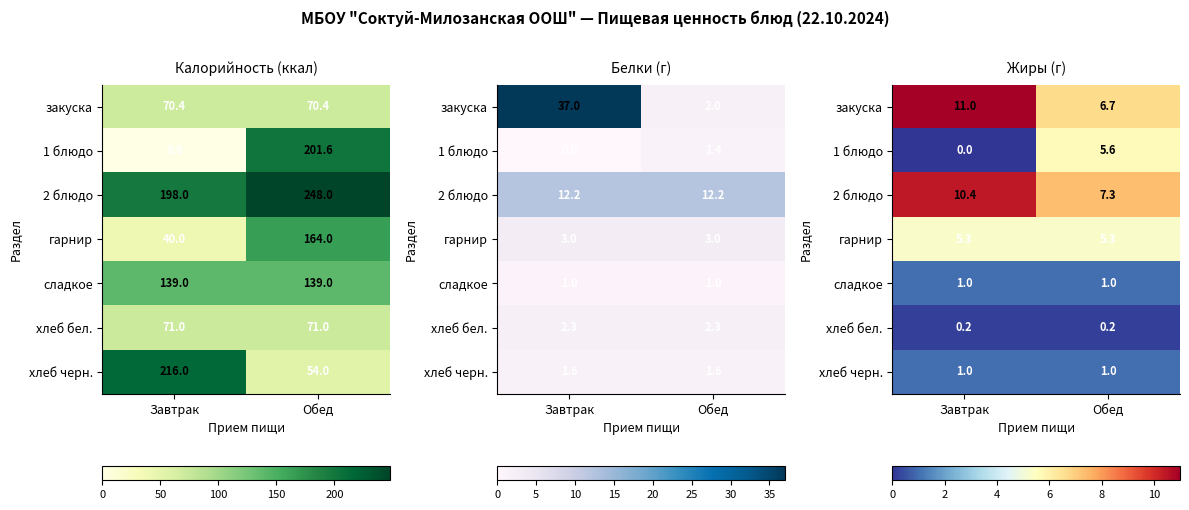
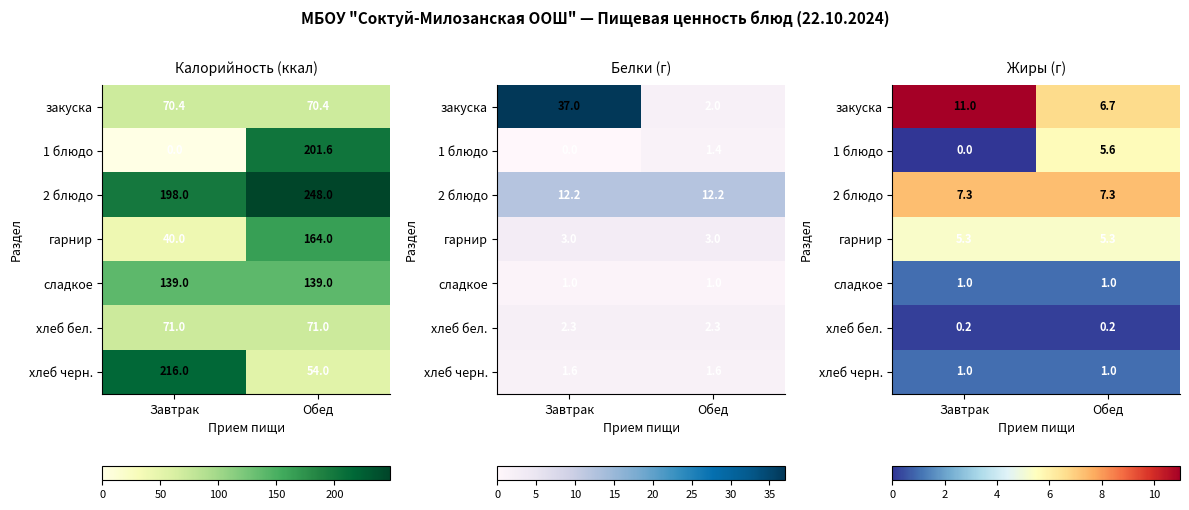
Жиры (г), 2 блюдо, Завтрак: 10.4 -> 7.3
